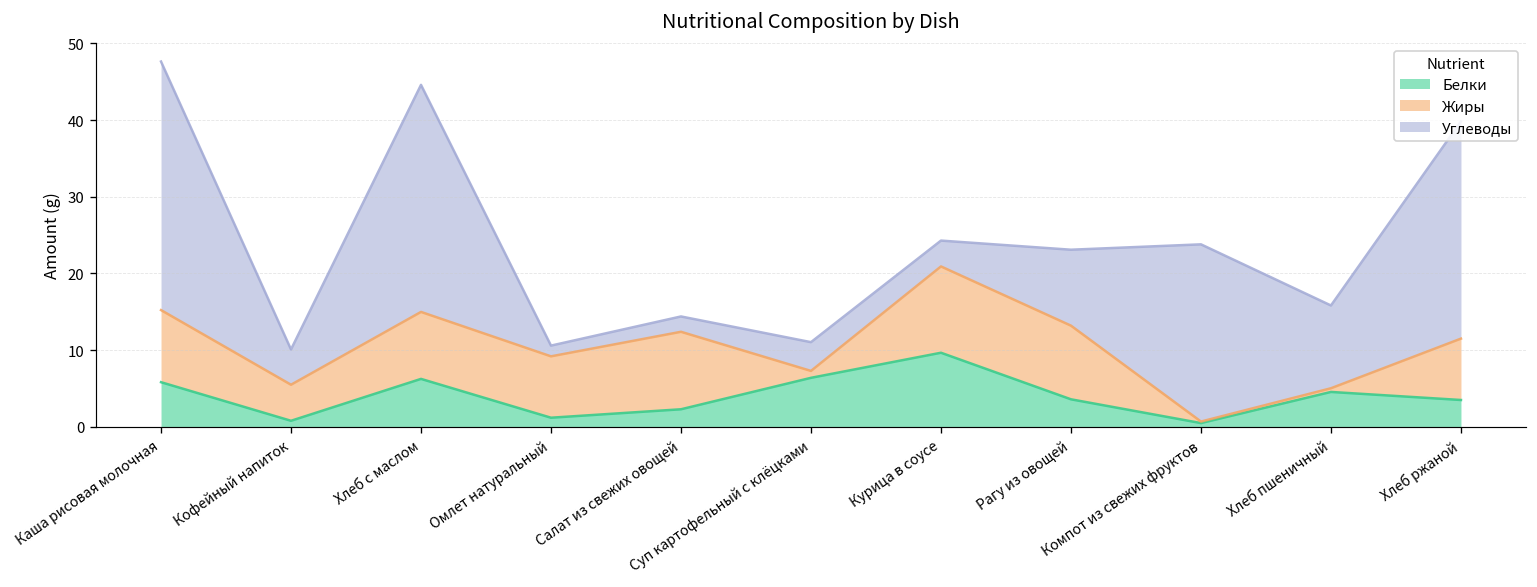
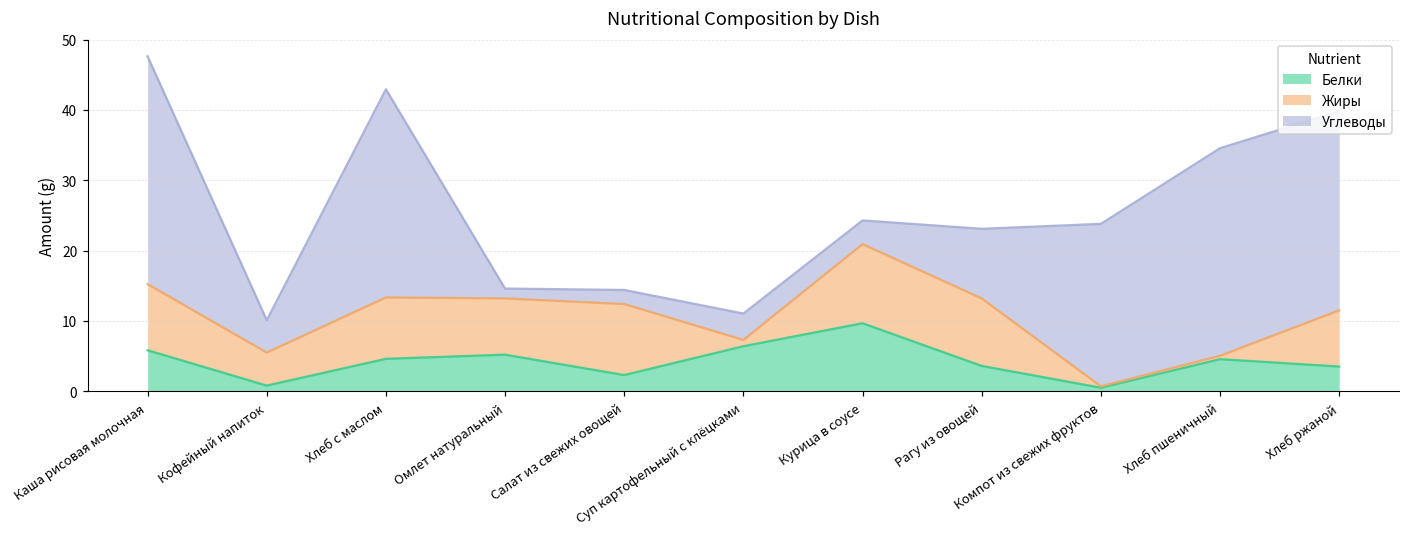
Белки, Хлеб с маслом: 6 -> 5
Белки, Омлет натуральный: 1 -> 5
Углеводы, Хлеб пшеничный: 11 -> 30
